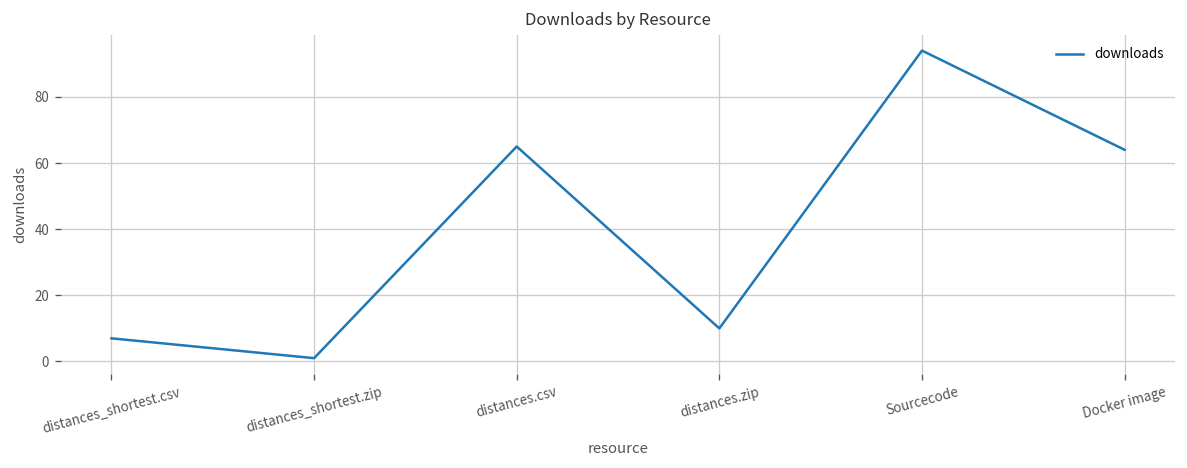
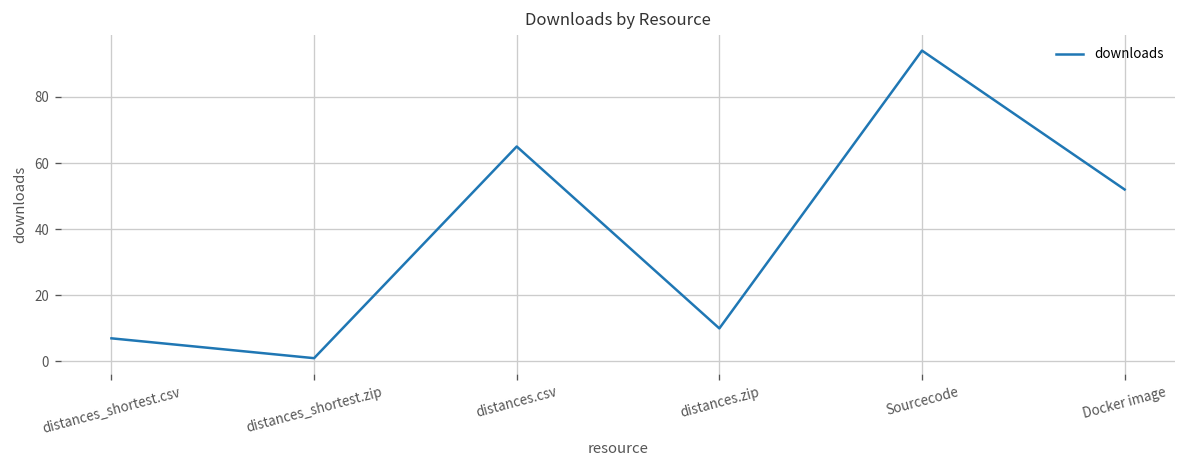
Docker image: 64 -> 52
